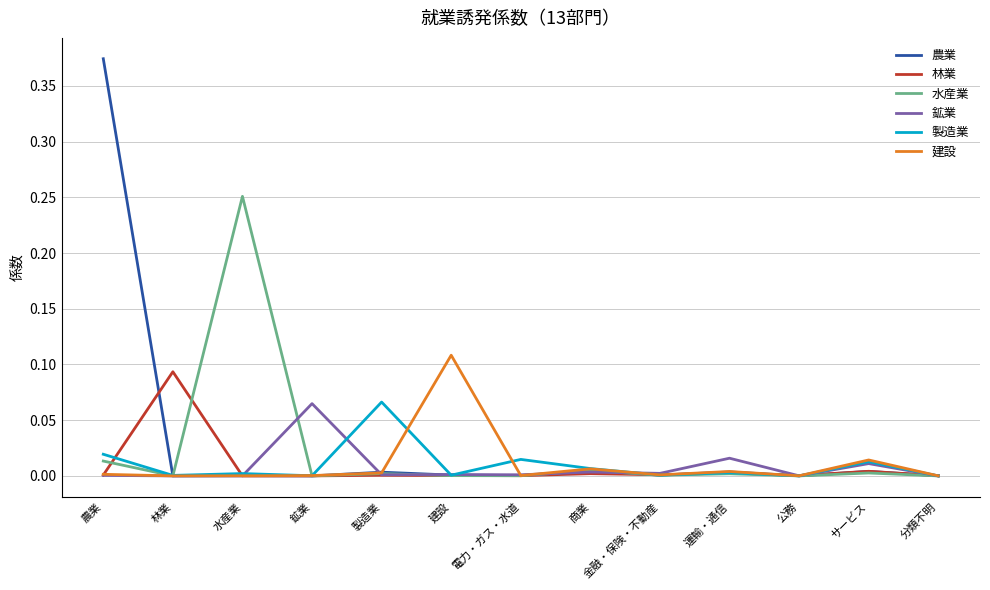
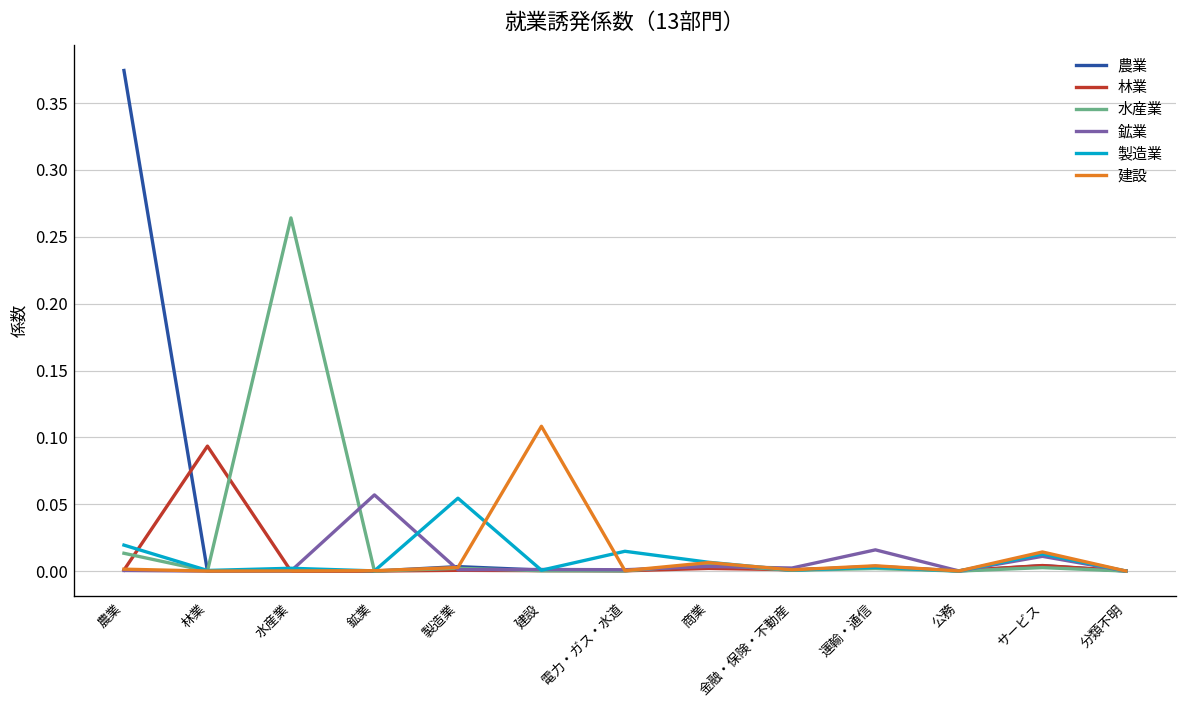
水産業, 水産業: 0.251 -> 0.264
鉱業, 鉱業: 0.065 -> 0.057
製造業, 製造業: 0.066 -> 0.055
